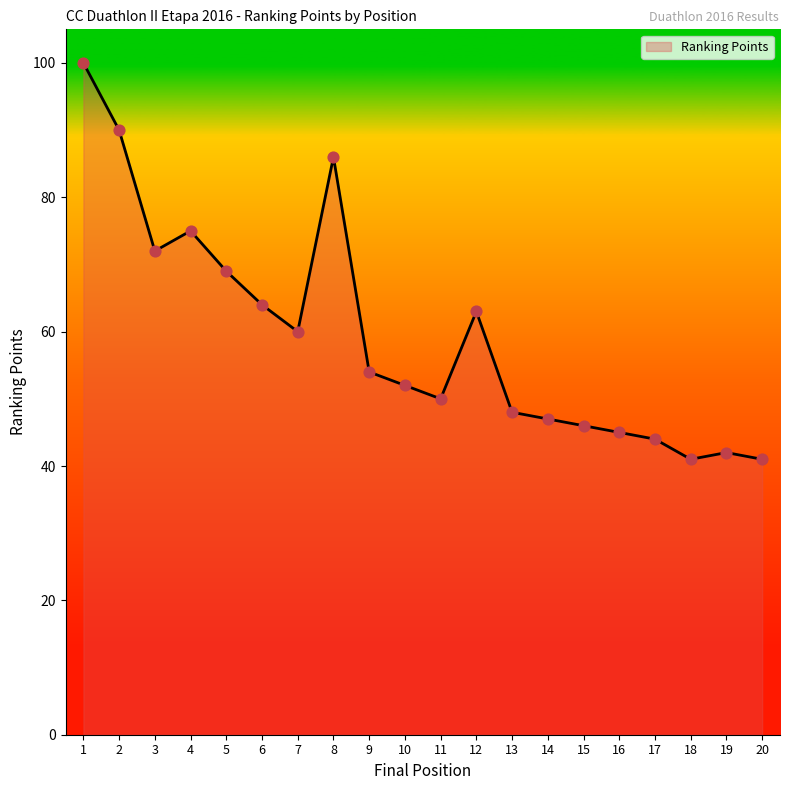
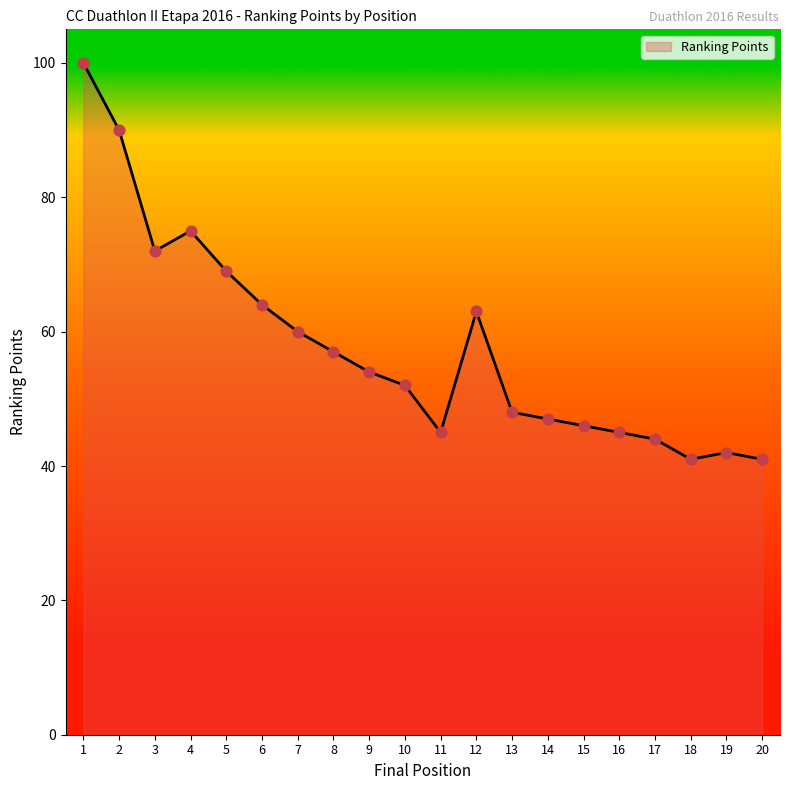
8: 86 -> 57
11: 50 -> 45
